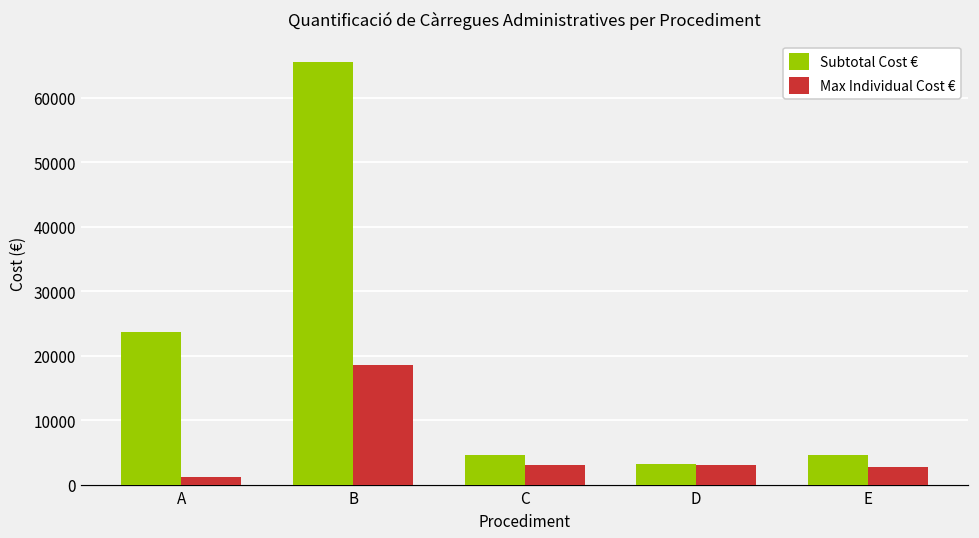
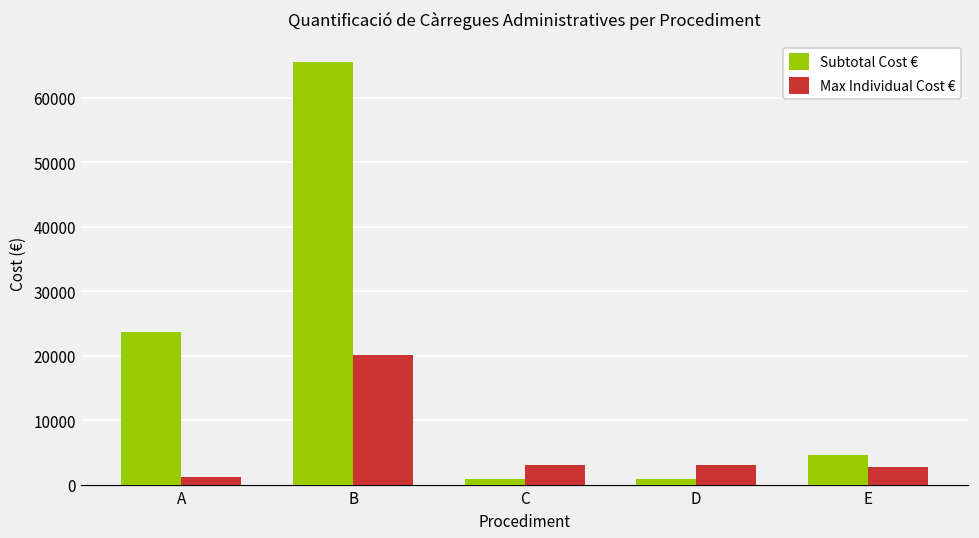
Max Individual Cost €, B: 19000 -> 20000
Subtotal Cost €, C: 5000 -> 1000
Subtotal Cost €, D: 3000 -> 1000
